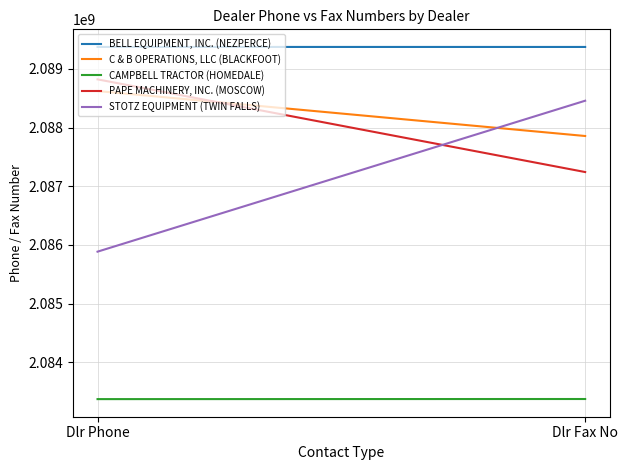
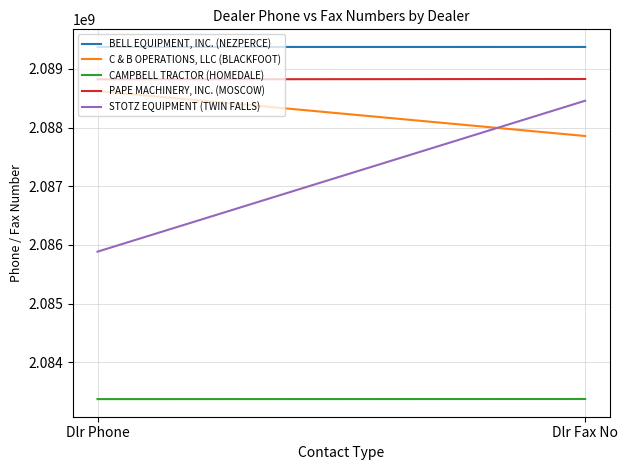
PAPE MACHINERY, INC. (MOSCOW), Dlr Fax No: 2087200000 -> 2088800000
